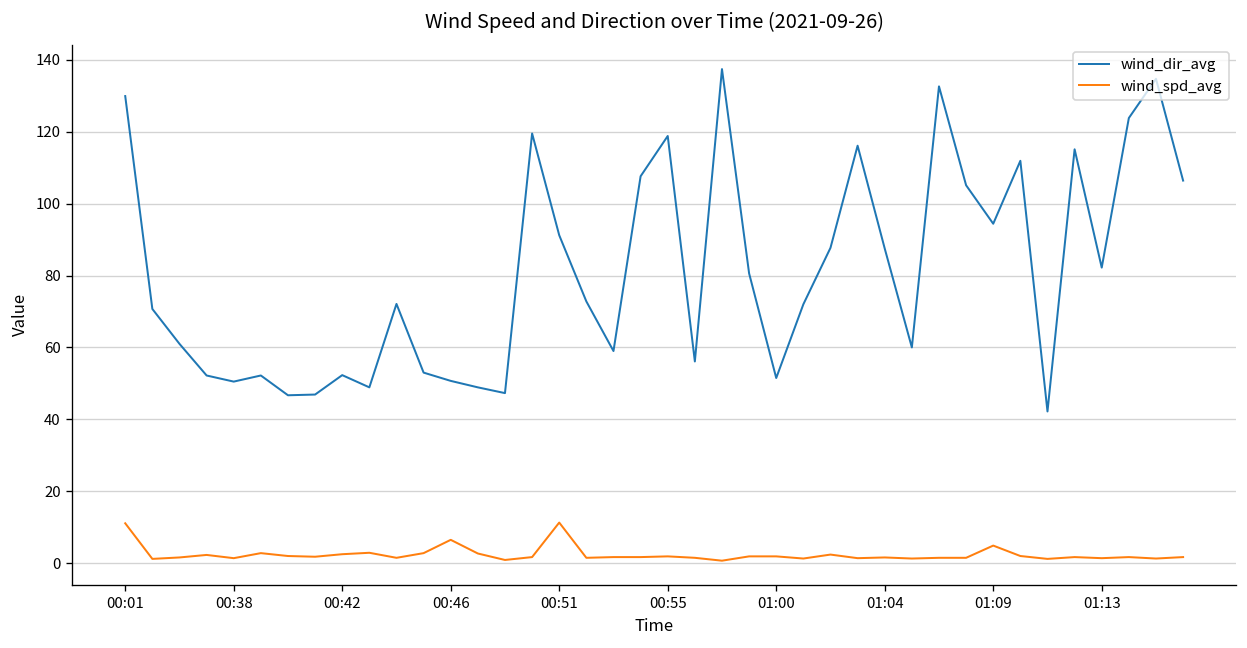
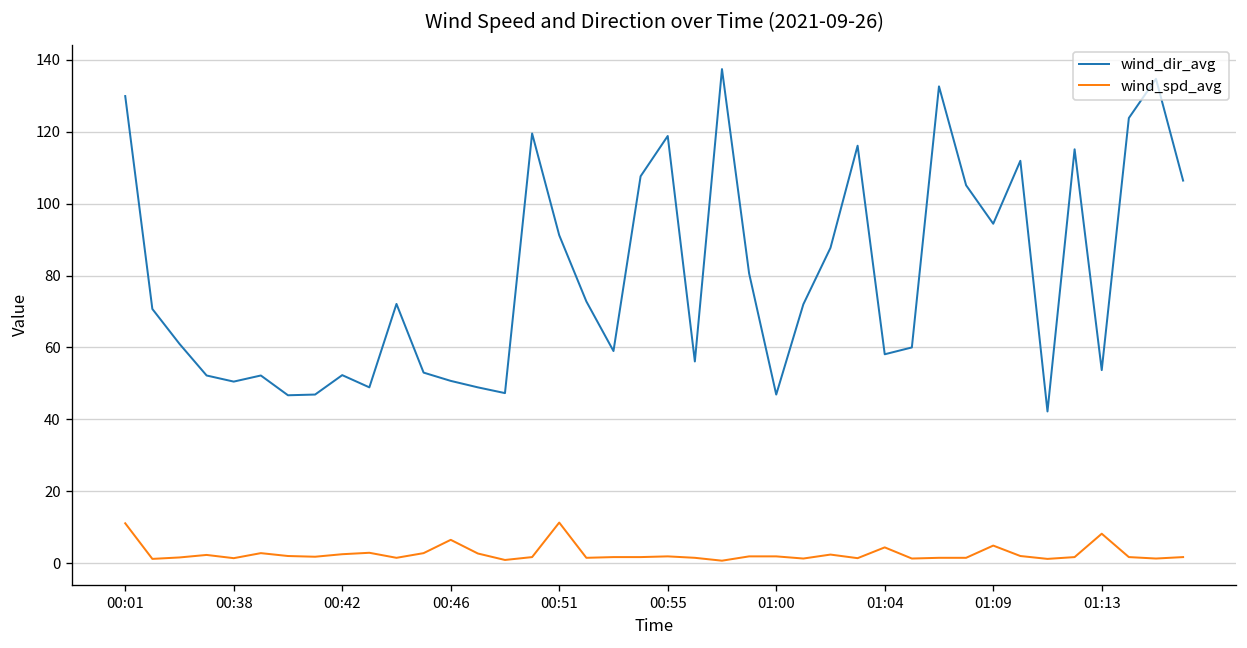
wind_dir_avg, 01:00: 52 -> 47
wind_dir_avg, 01:04: 88 -> 58
wind_spd_avg, 01:04: 2 -> 4
wind_dir_avg, 01:13: 82 -> 54
wind_spd_avg, 01:13: 1 -> 8
